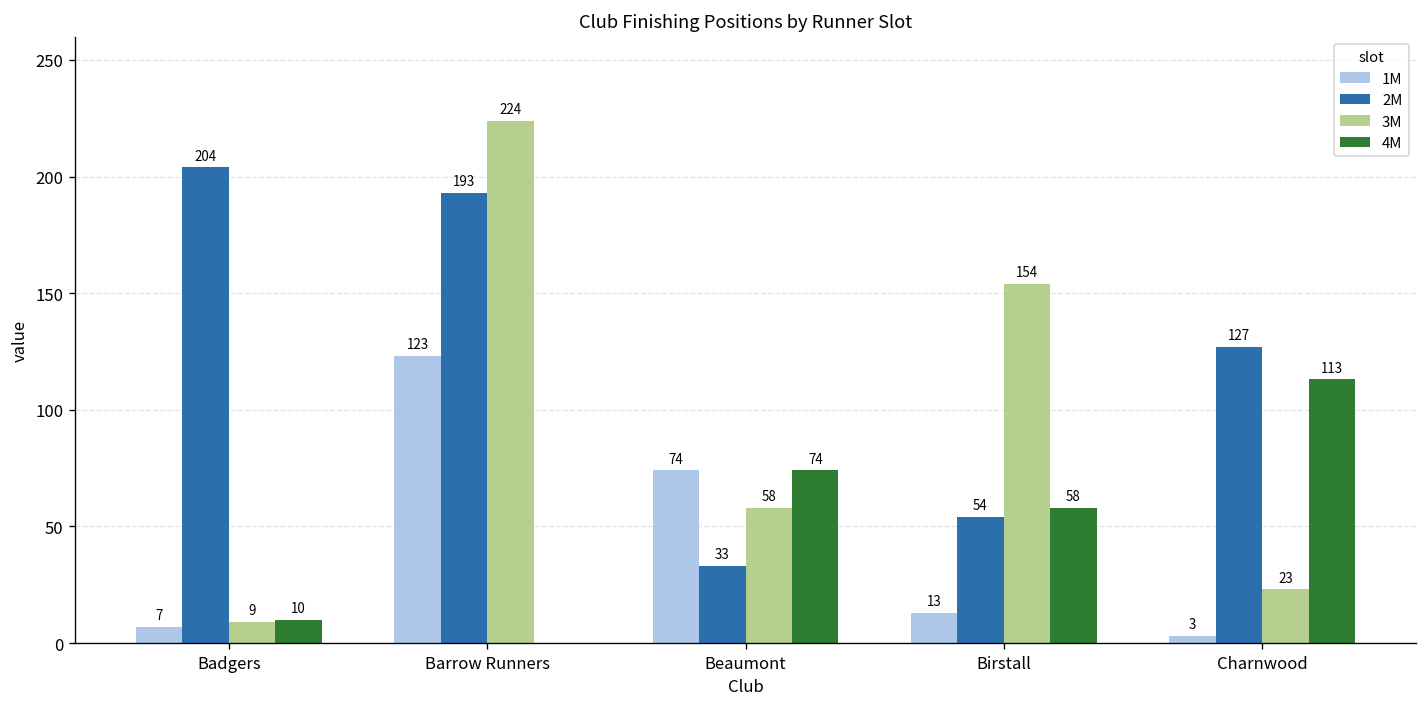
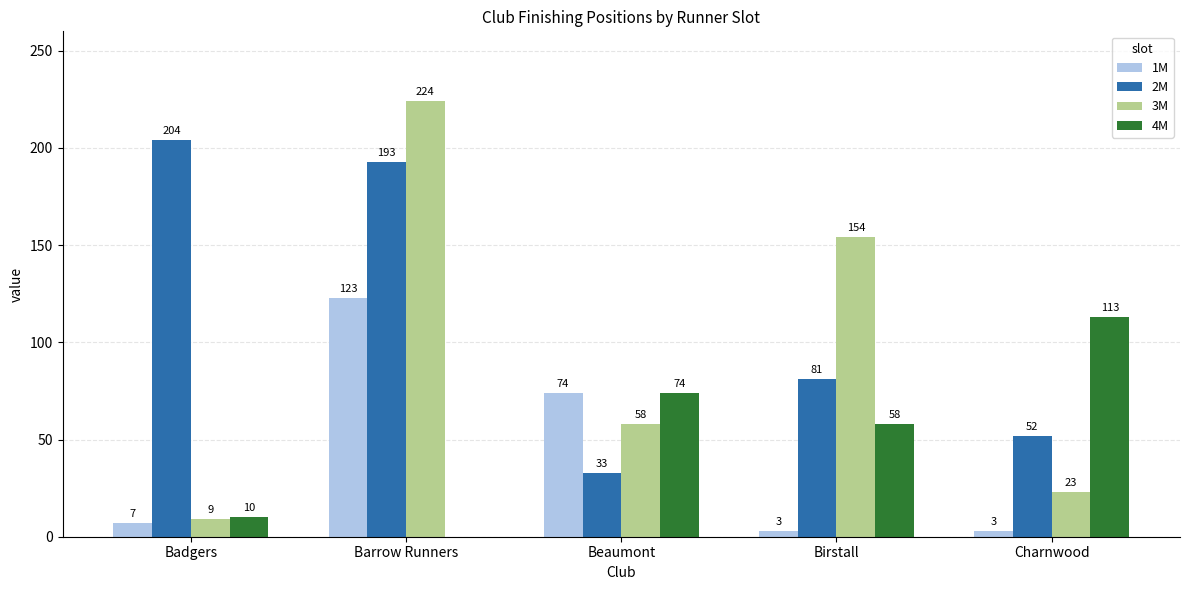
1M, Birstall: 13 -> 3
2M, Birstall: 54 -> 81
2M, Charnwood: 127 -> 52
